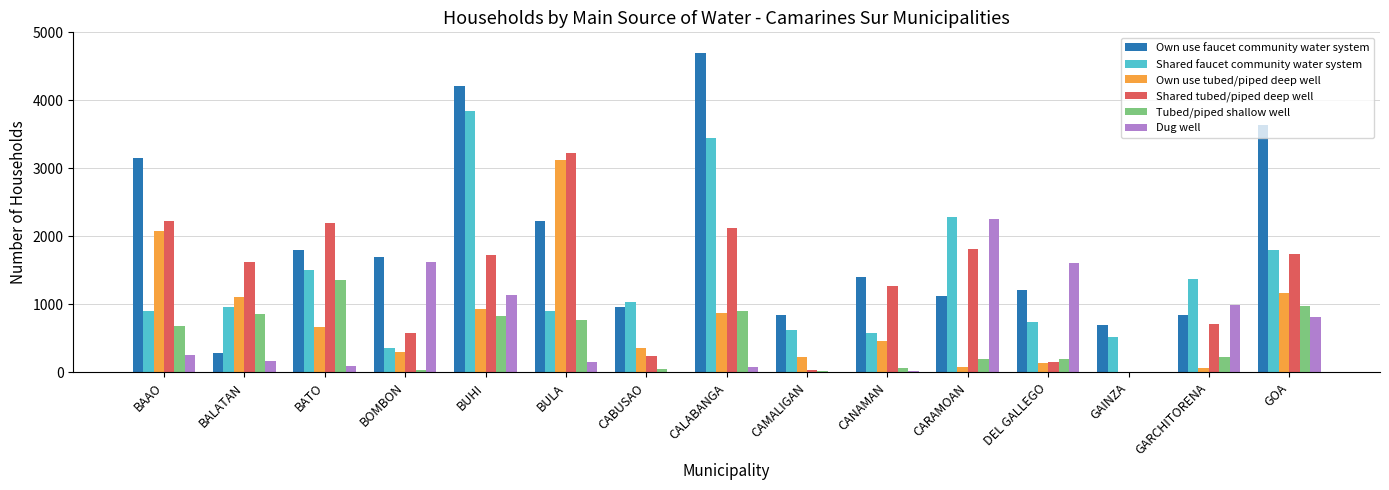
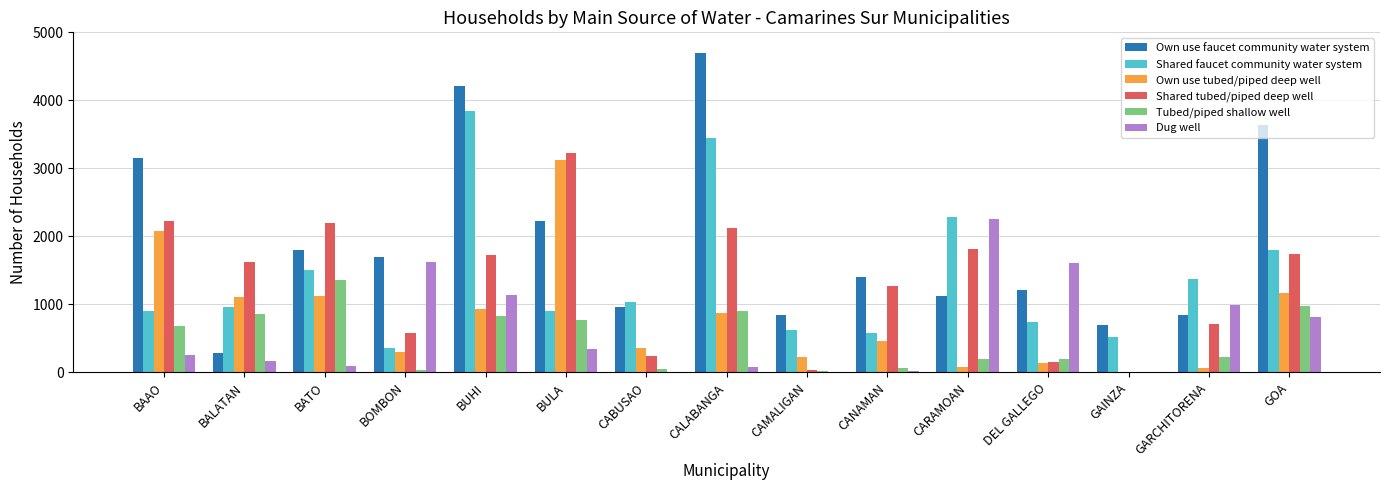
Own use tubed/piped deep well, BATO: 700 -> 1100
Dug well, BULA: 100 -> 400
